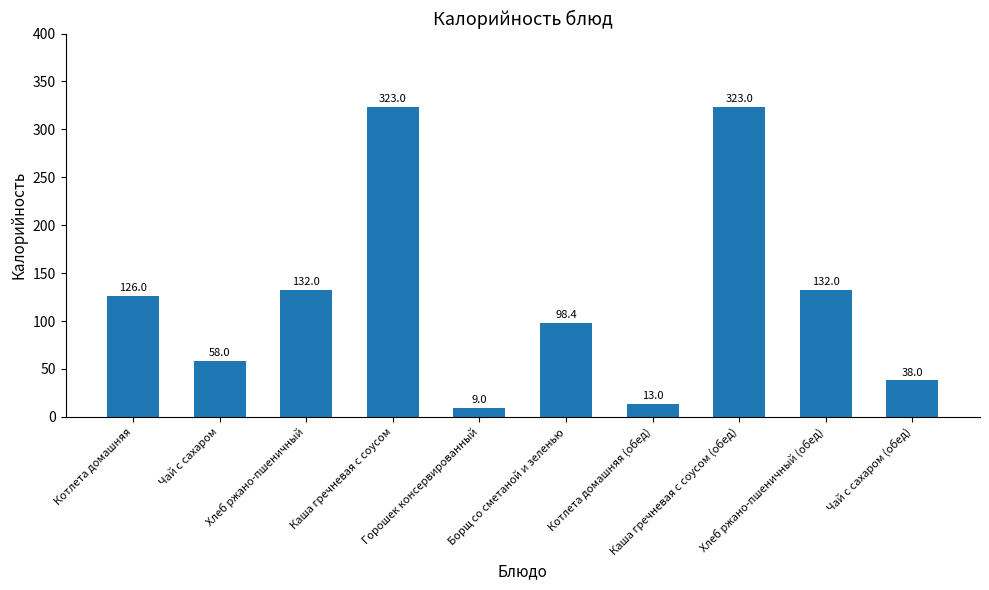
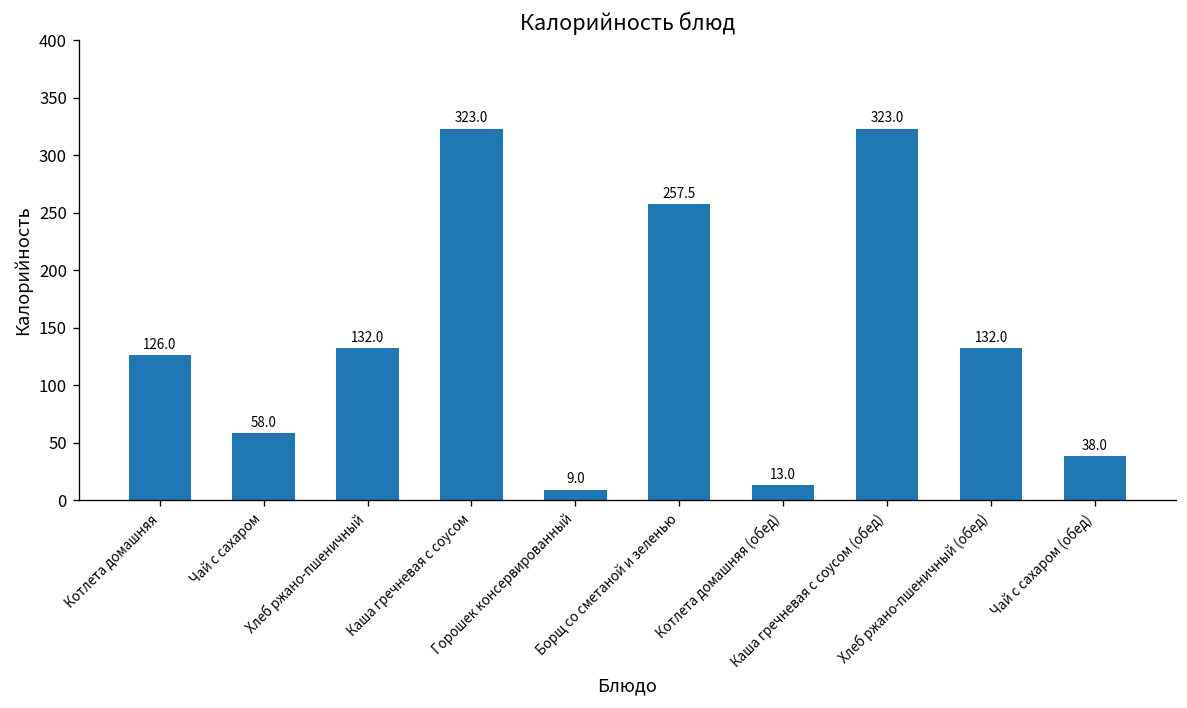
Борщ со сметаной и зеленью: 98.4 -> 257.5
